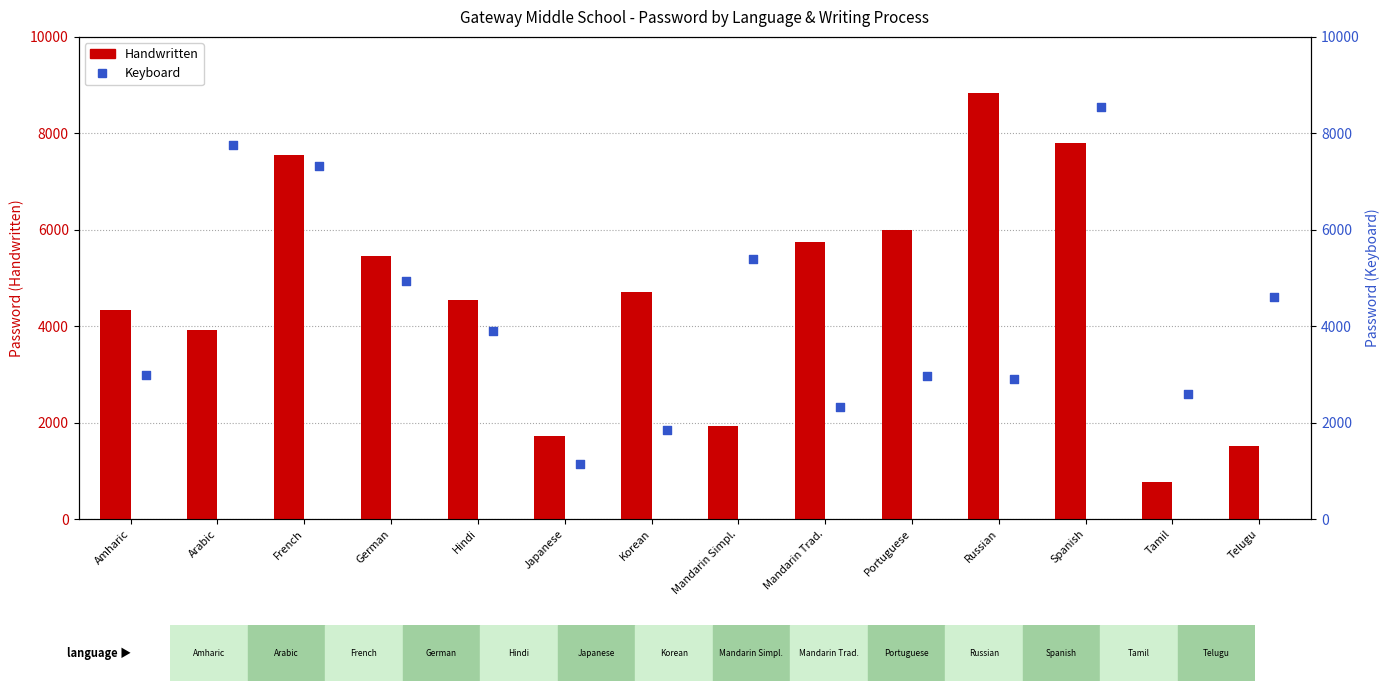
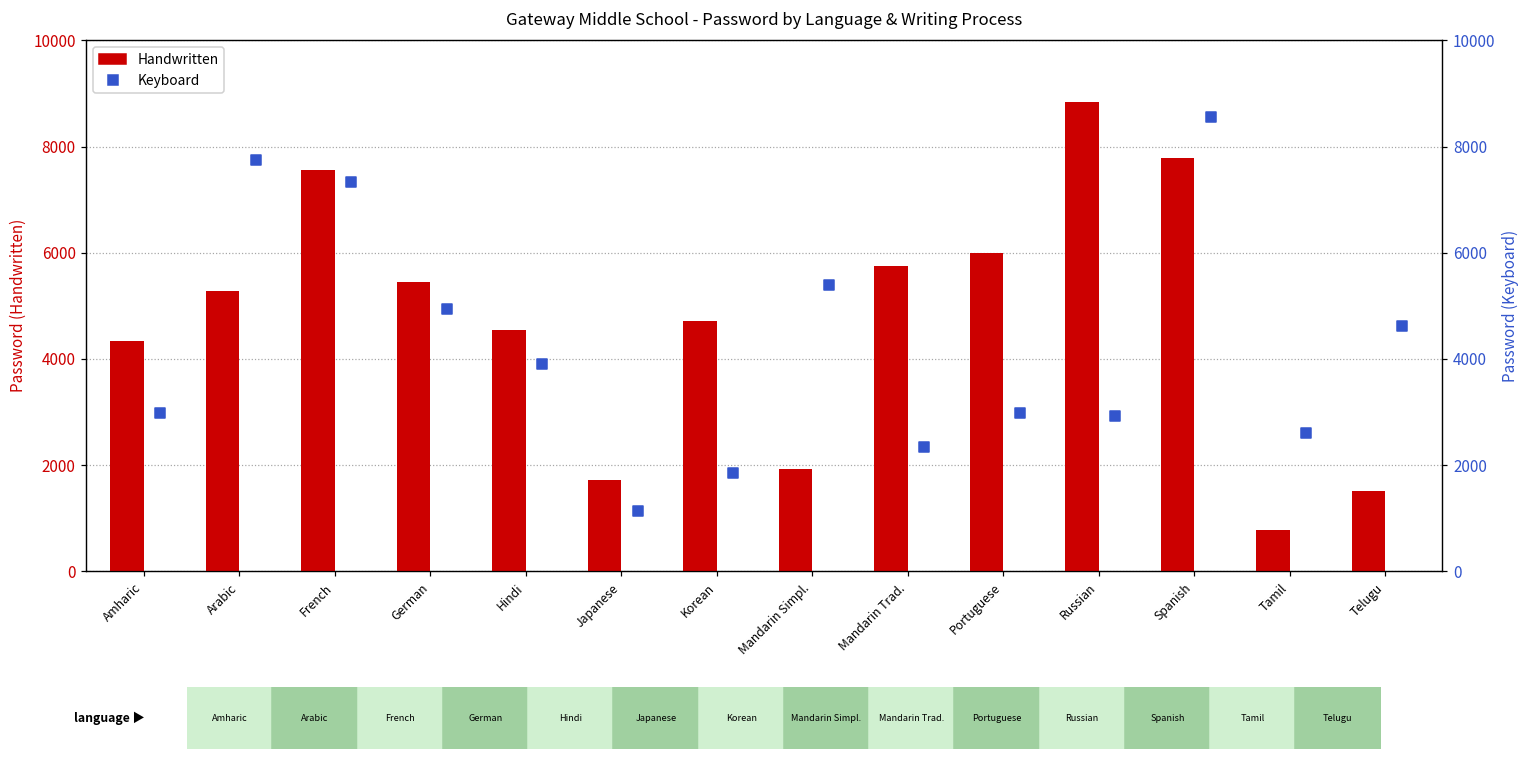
Handwritten, Arabic: 3900 -> 5300
